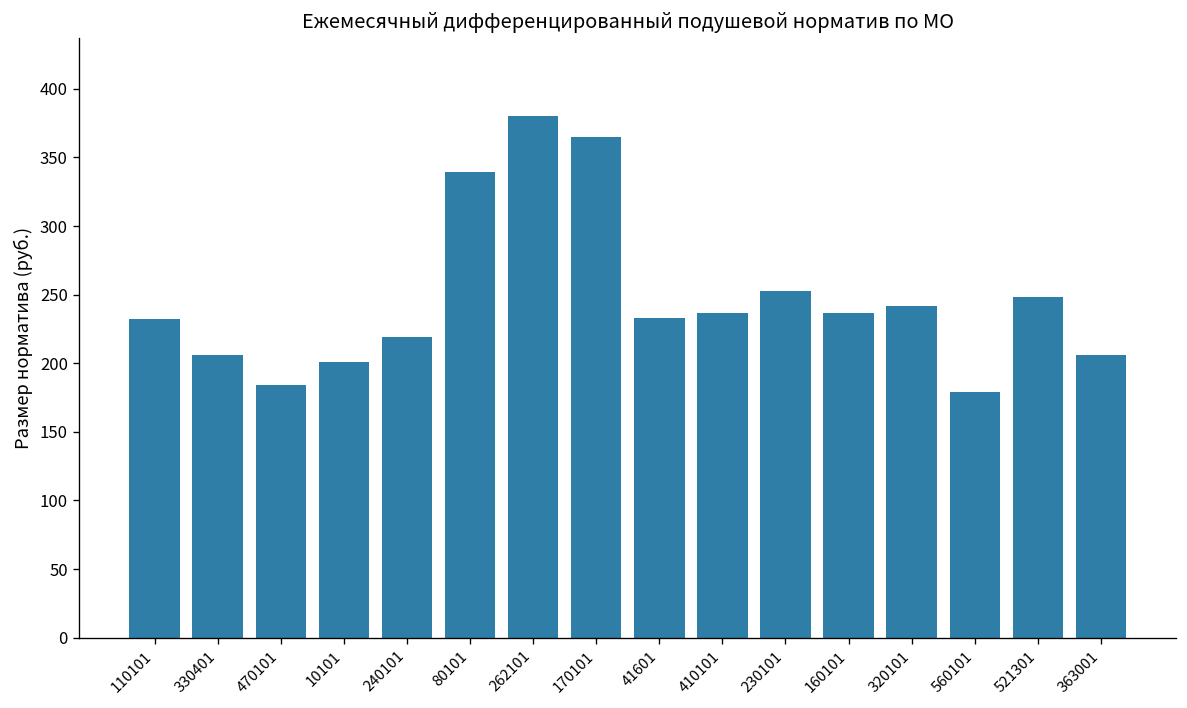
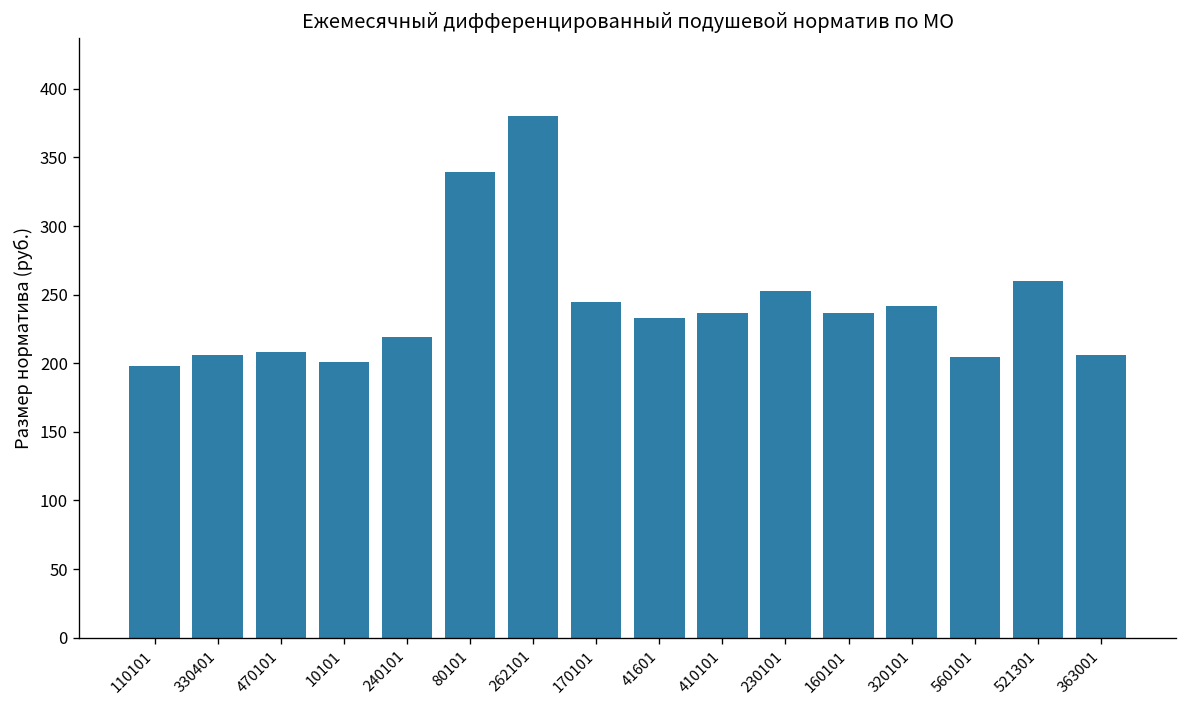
110101: 232 -> 198
470101: 184 -> 208
170101: 365 -> 244
560101: 179 -> 205
521301: 248 -> 260
